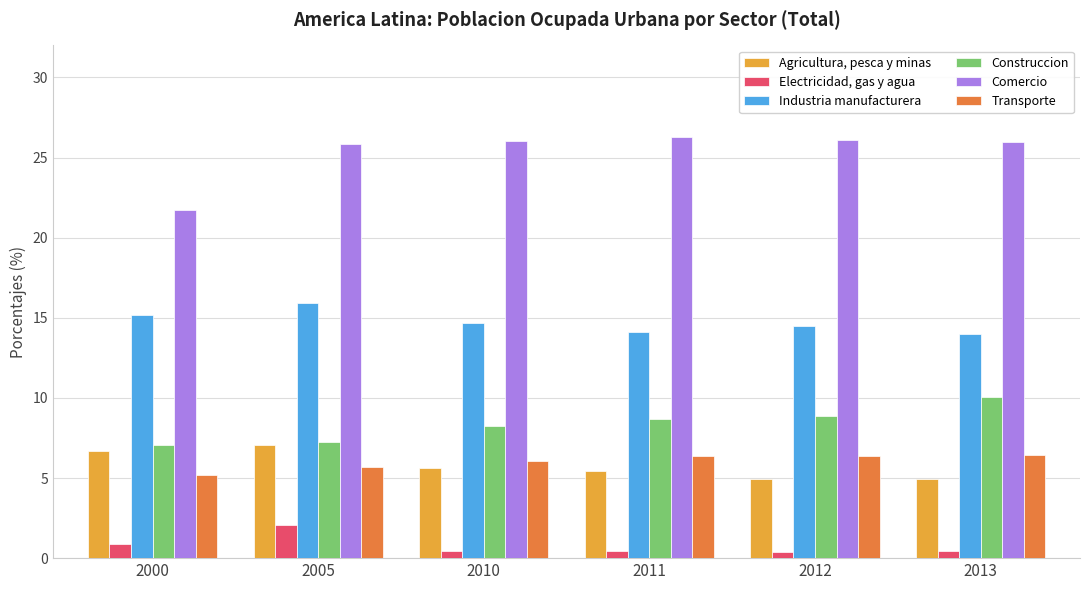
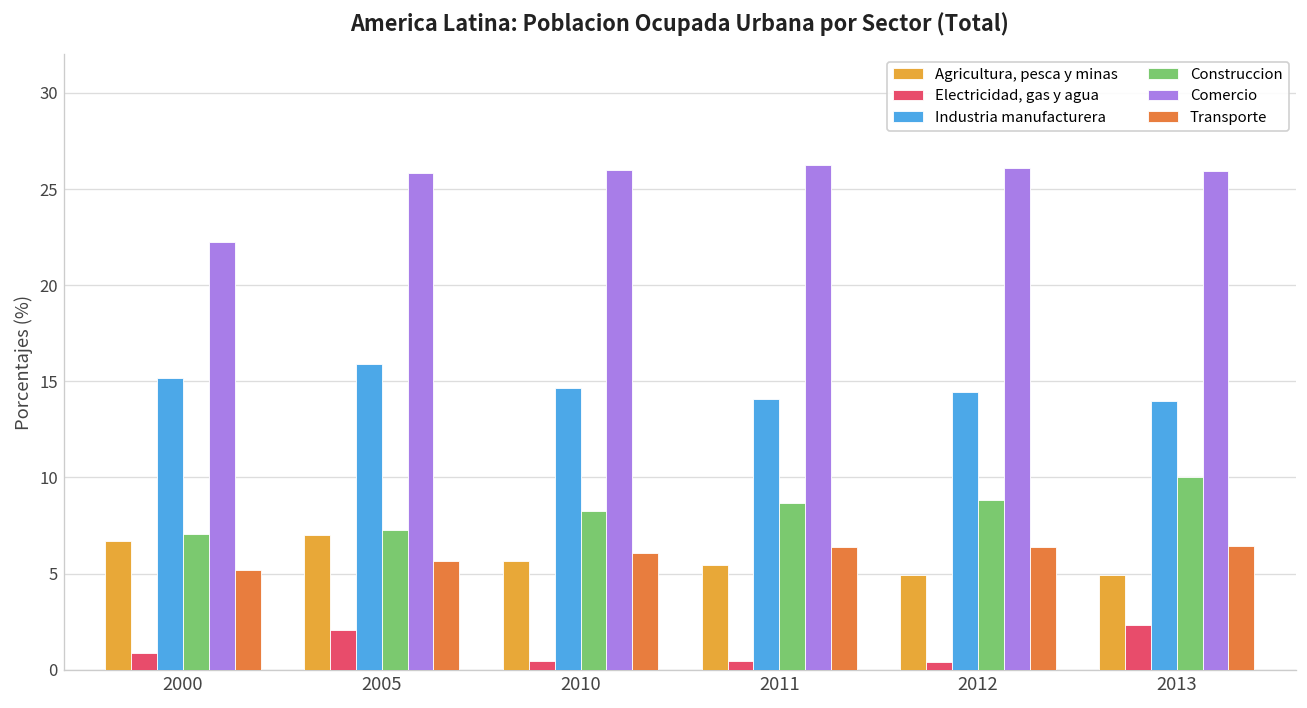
Comercio, 2000: 21.7 -> 22.3
Electricidad, gas y agua, 2013: 0.4 -> 2.3
